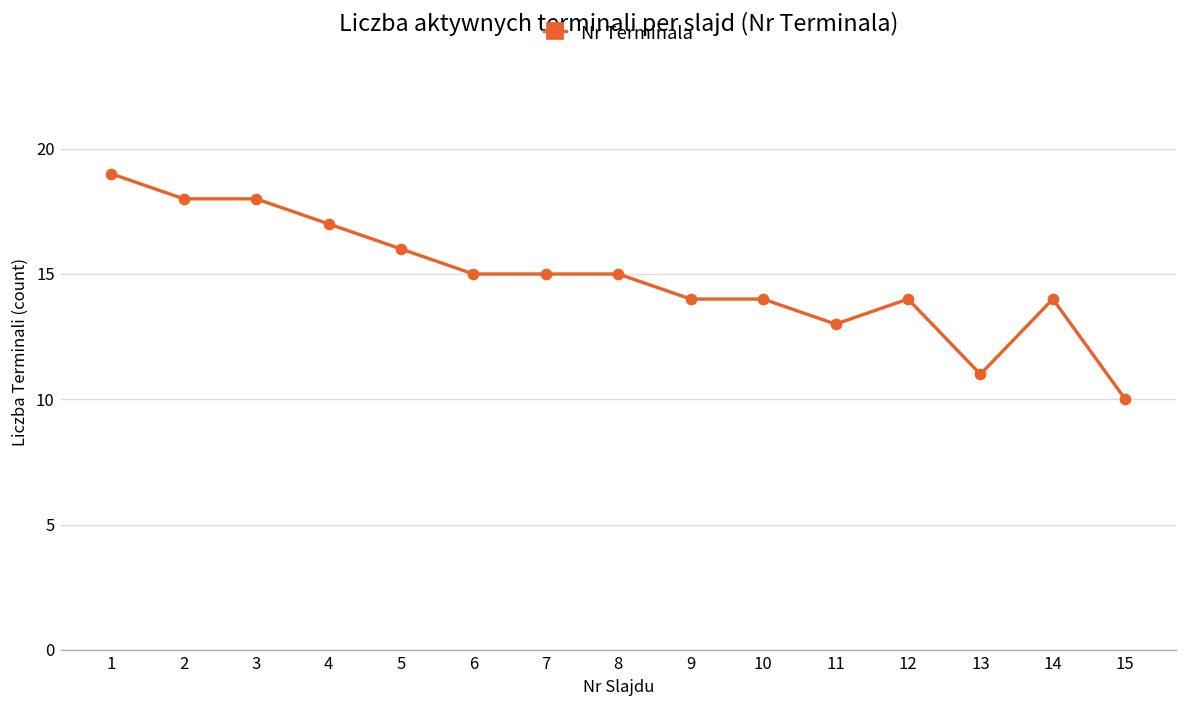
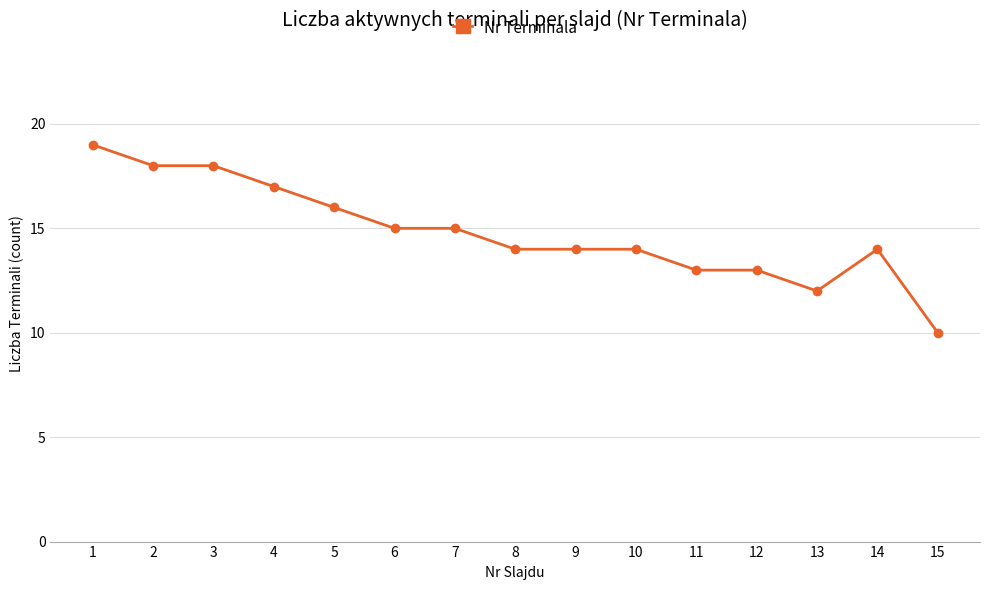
8: 15 -> 14
12: 14 -> 13
13: 11 -> 12
